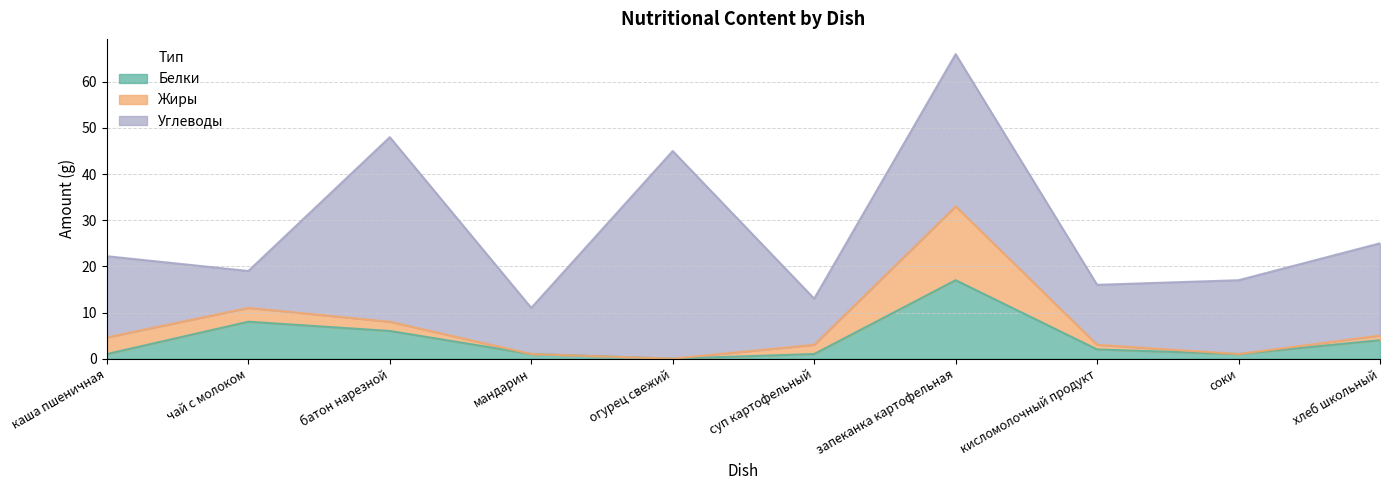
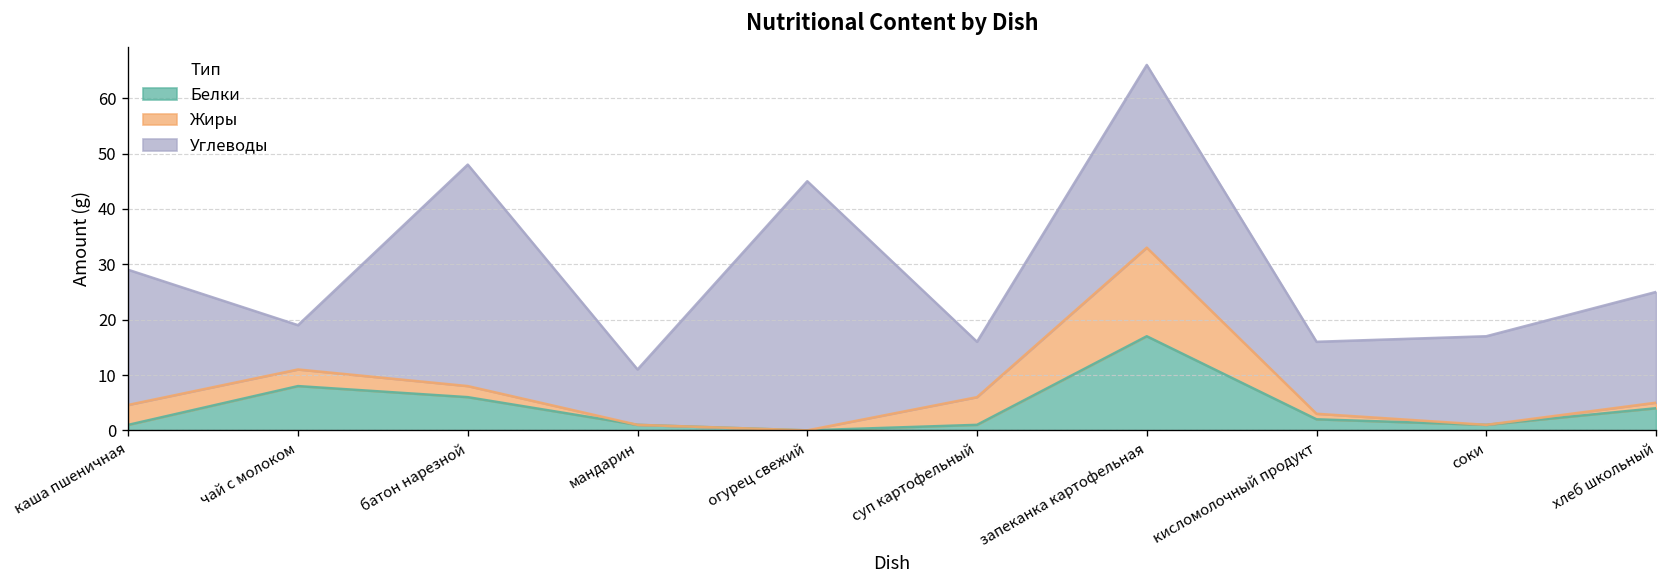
Углеводы, каша пшеничная: 18 -> 24
Жиры, суп картофельный: 2 -> 5
